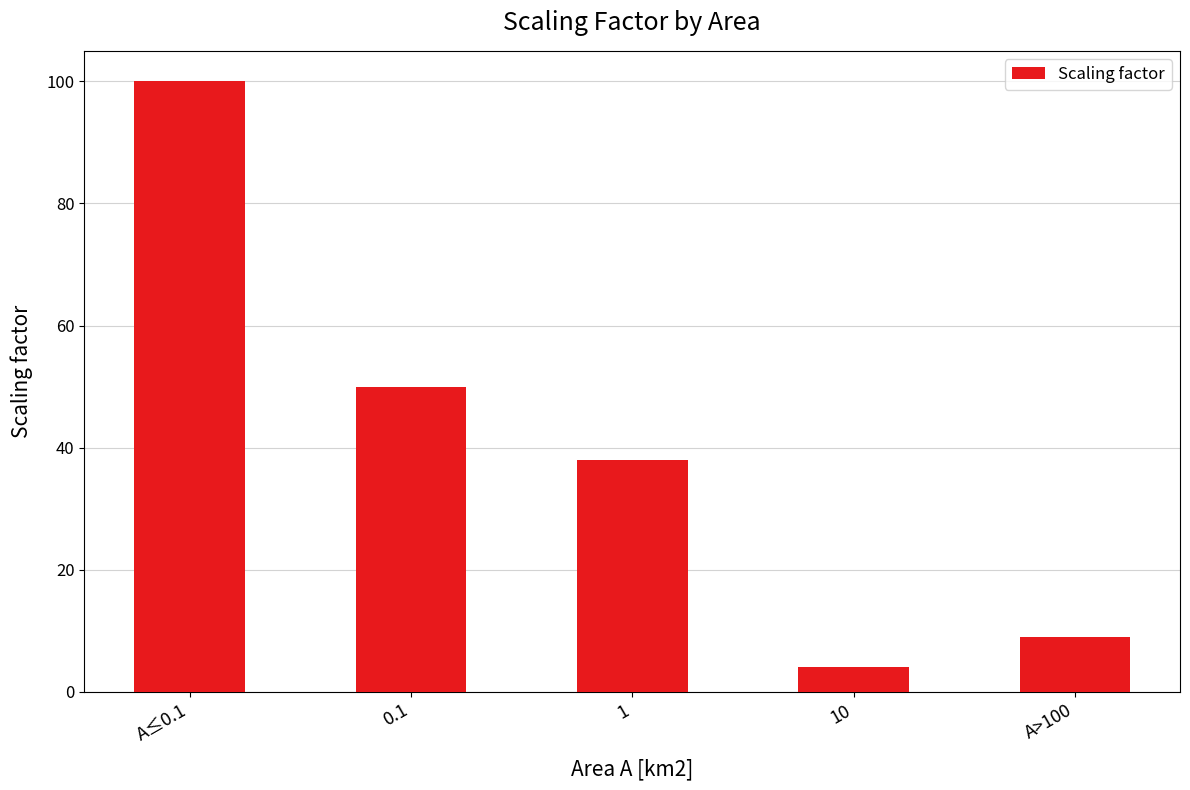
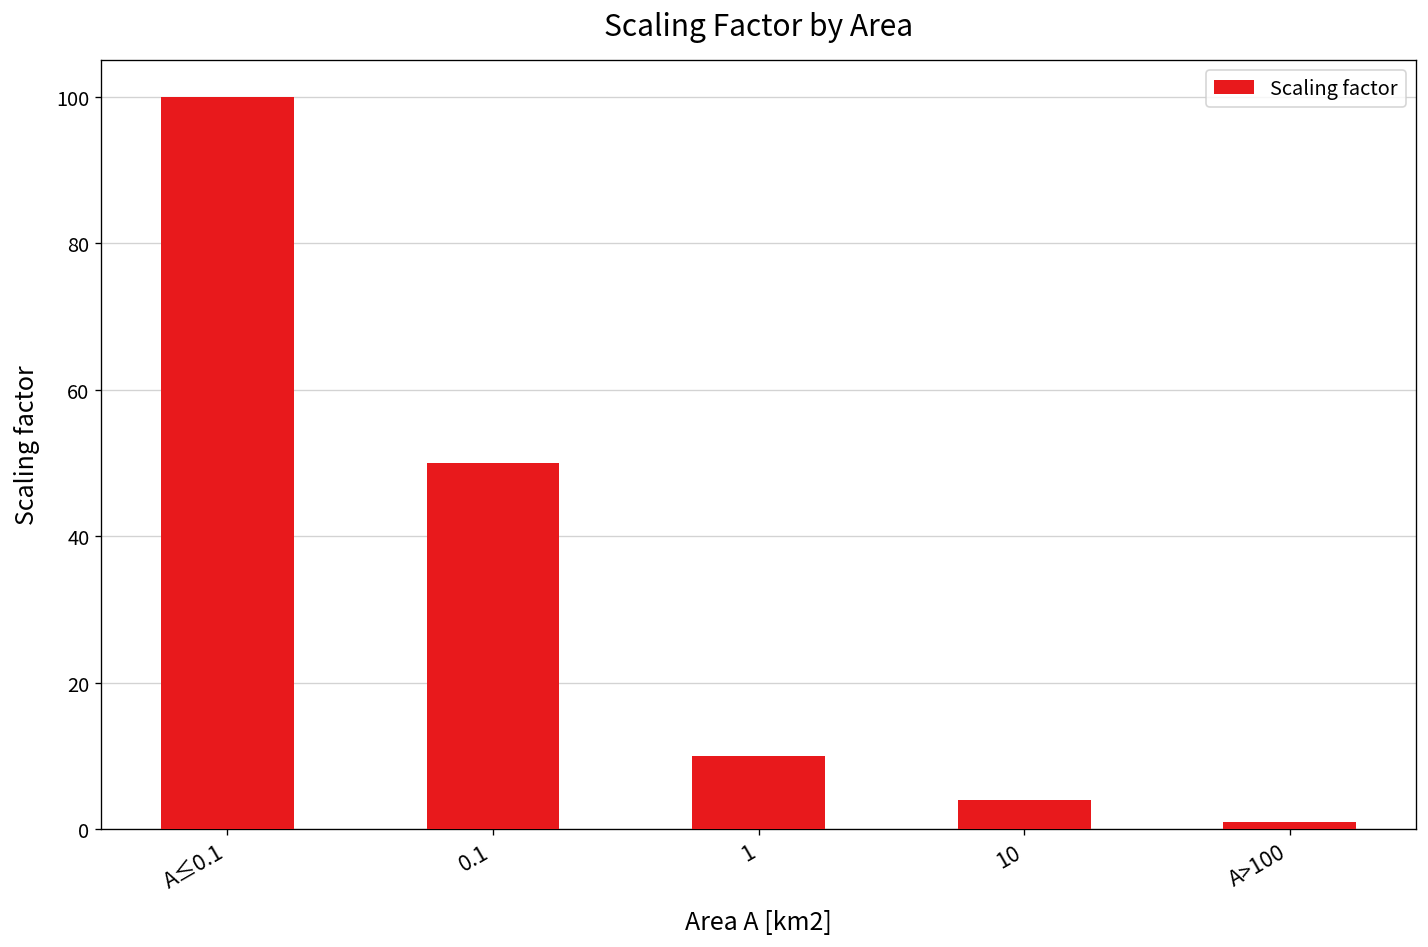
1: 38 -> 10
A>100: 9 -> 1
